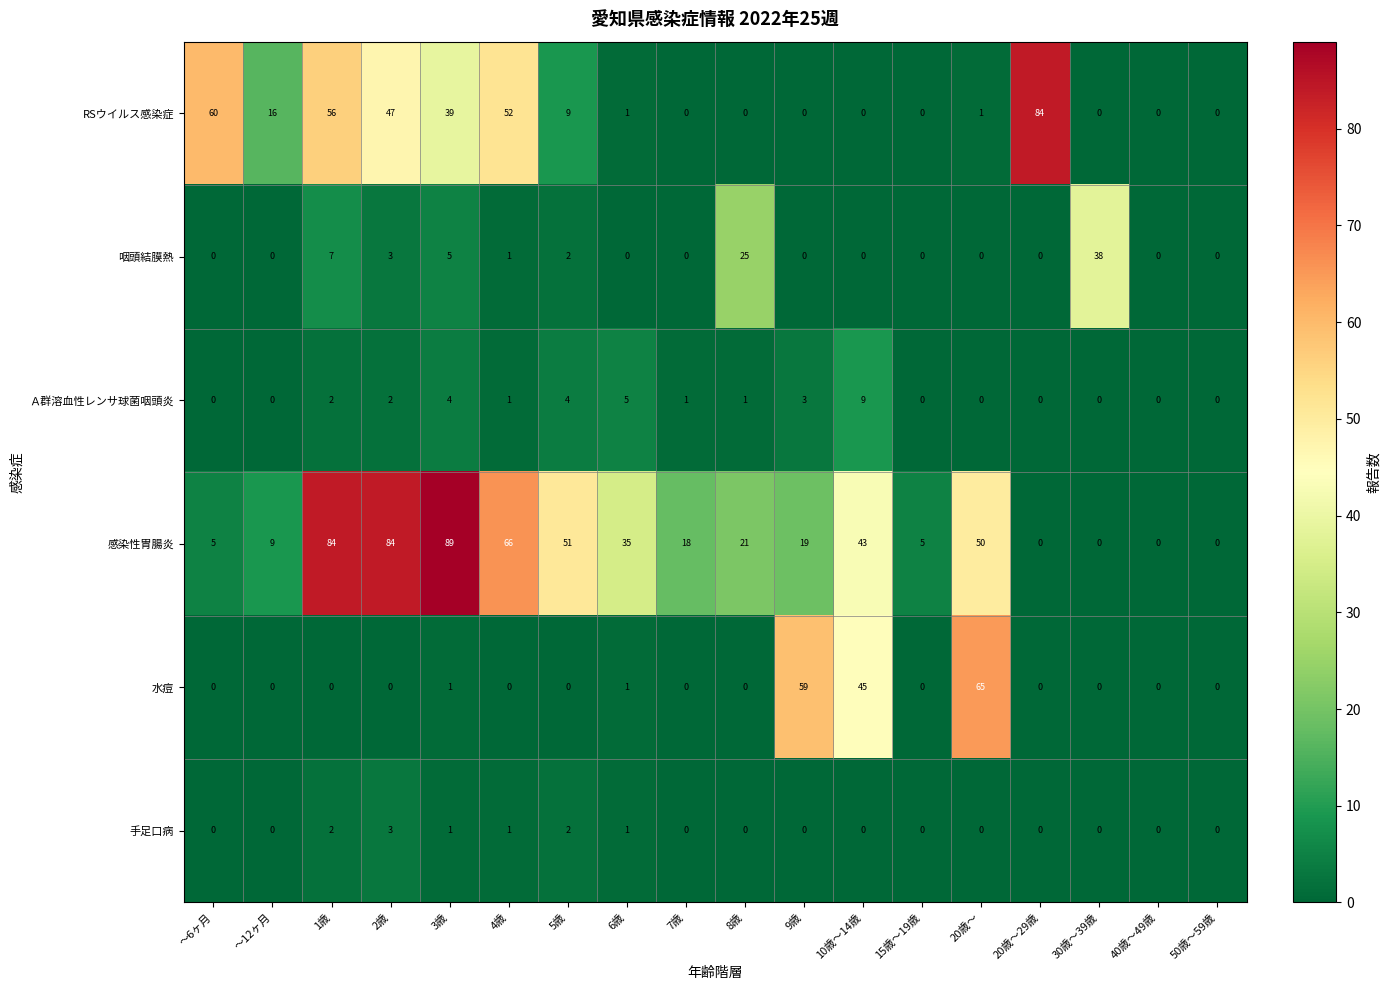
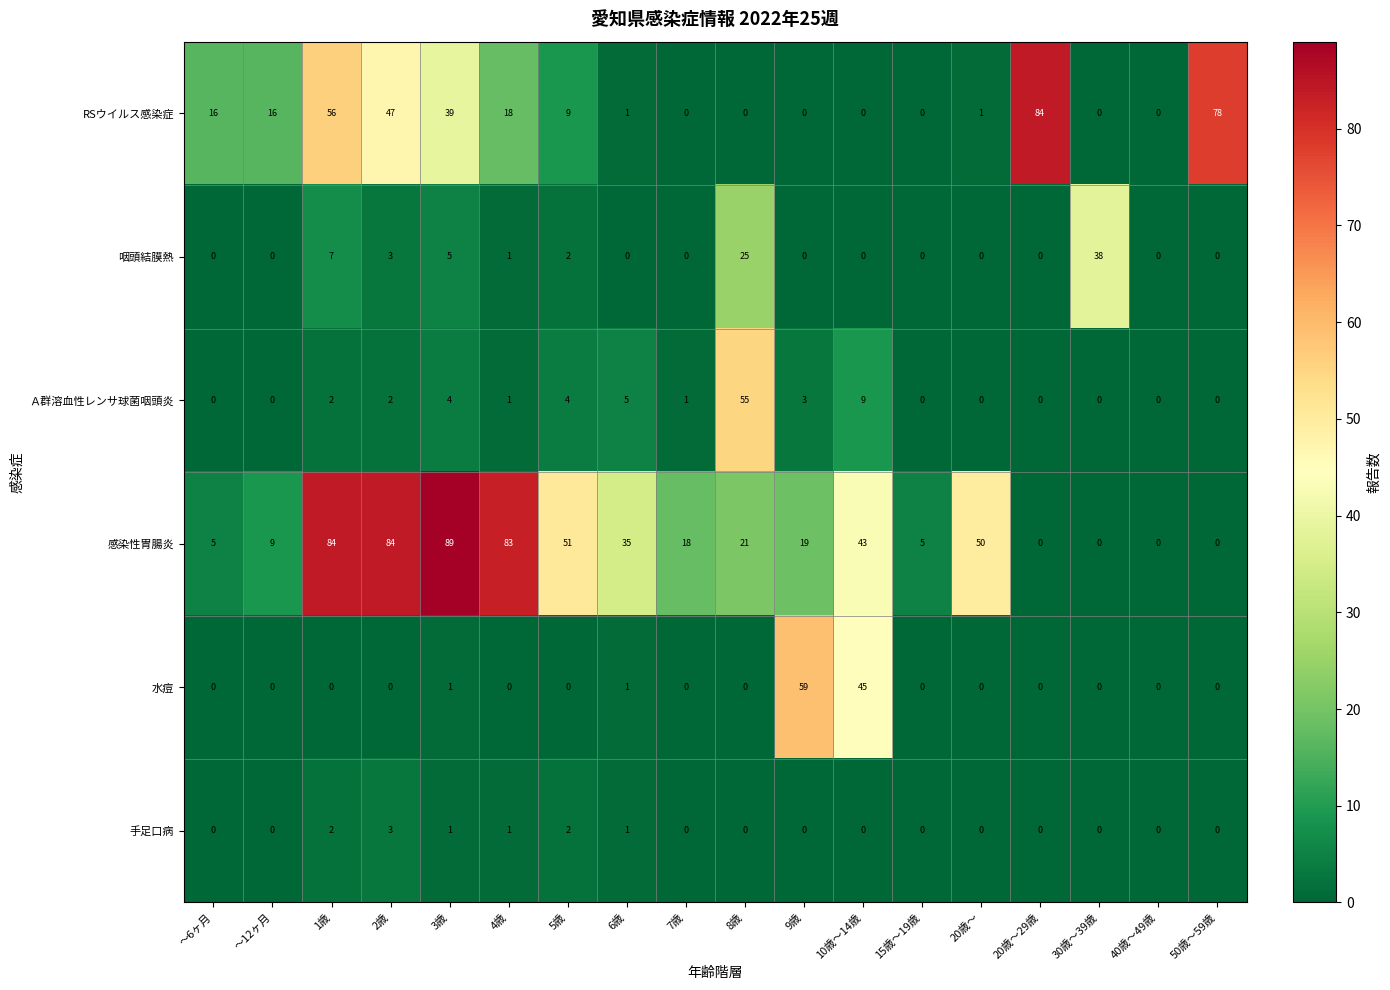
RSウイルス感染症, ～6ヶ月: 60 -> 16
RSウイルス感染症, 4歳: 52 -> 18
RSウイルス感染症, 50歳～59歳: 0 -> 78
Ａ群溶血性レンサ球菌咽頭炎, 8歳: 1 -> 55
感染性胃腸炎, 4歳: 66 -> 83
水痘, 20歳～: 65 -> 0
